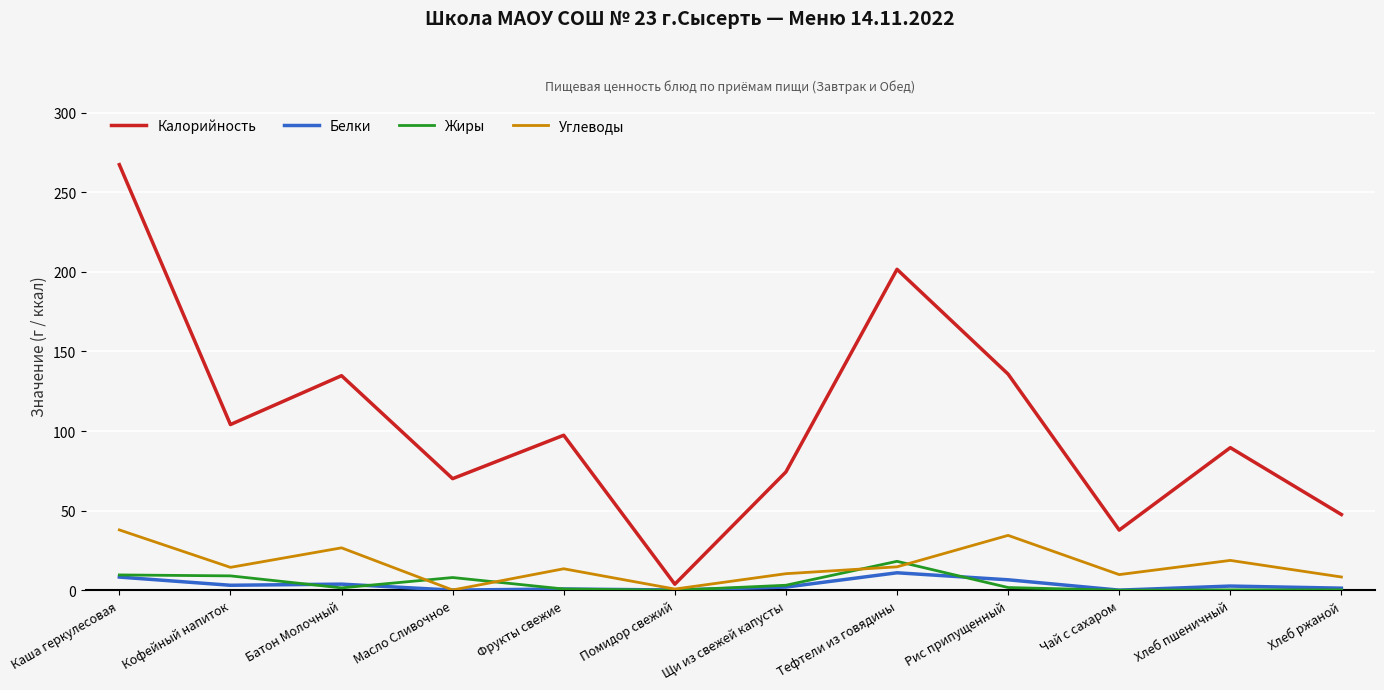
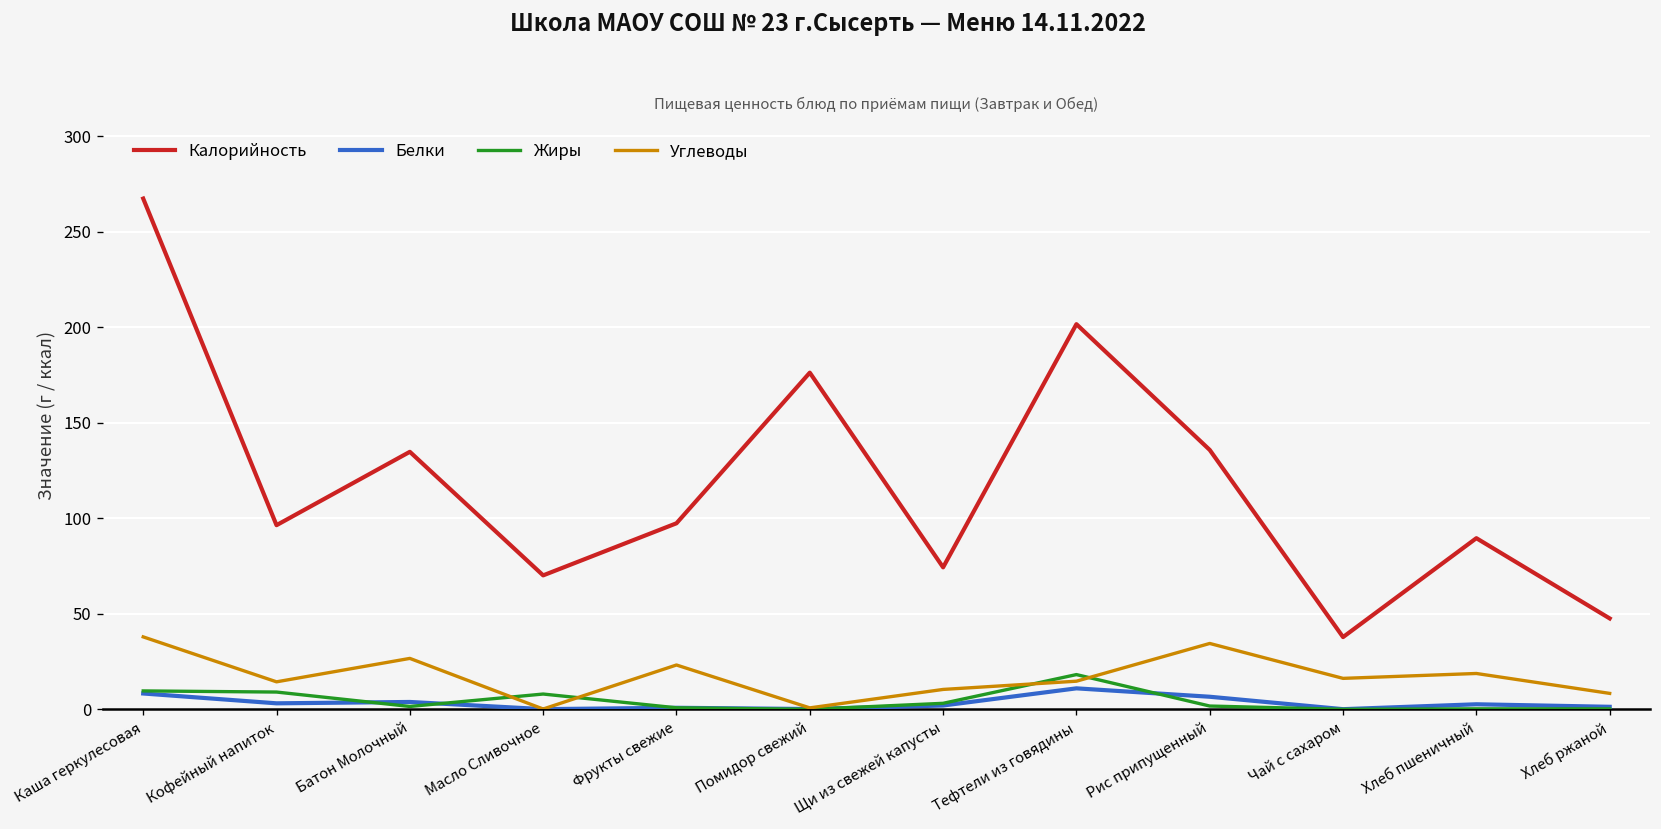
Калорийность, Кофейный напиток: 104 -> 96
Углеводы, Фрукты свежие: 14 -> 23
Калорийность, Помидор свежий: 4 -> 176
Углеводы, Чай с сахаром: 10 -> 16
